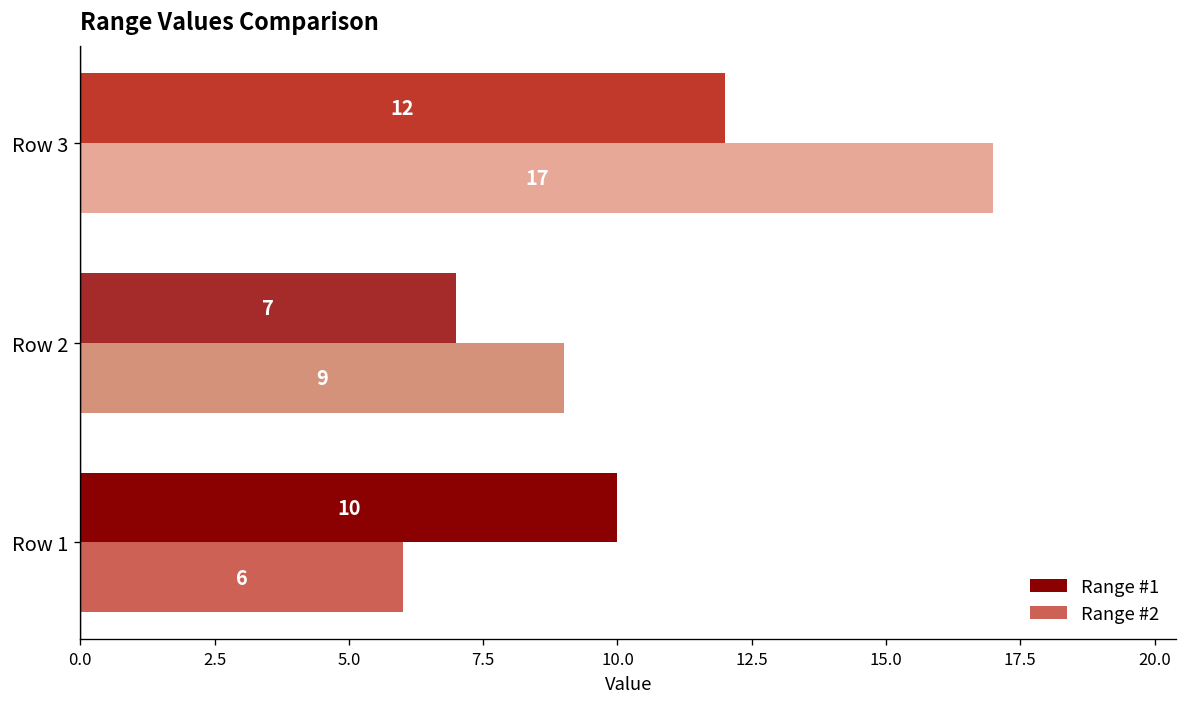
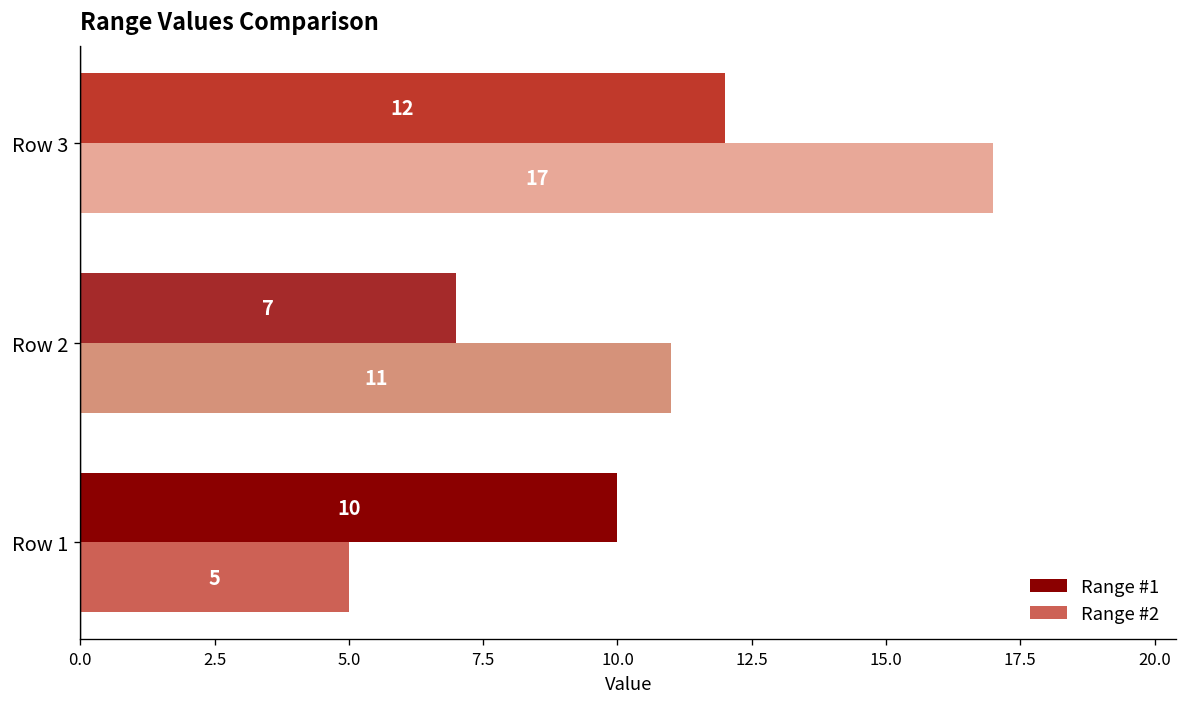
Range #2, Row 2: 9 -> 11
Range #2, Row 1: 6 -> 5
